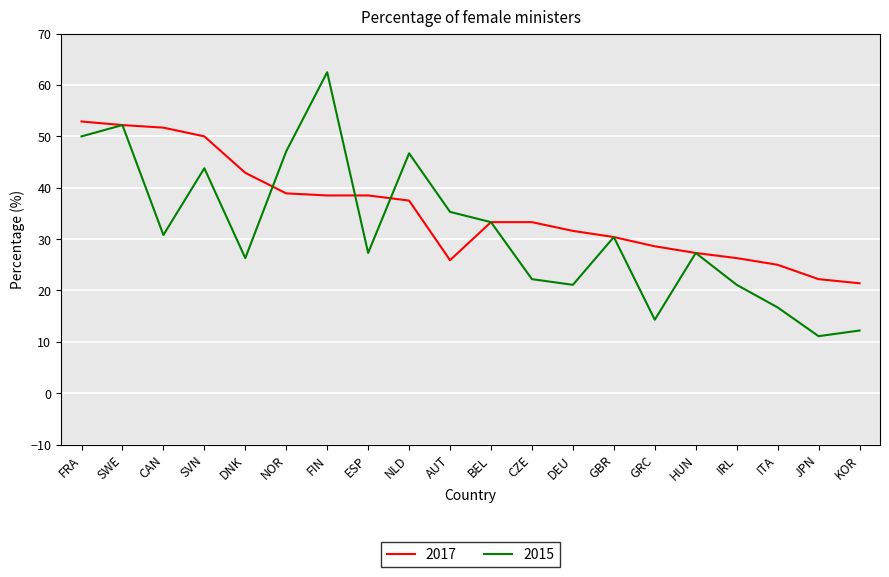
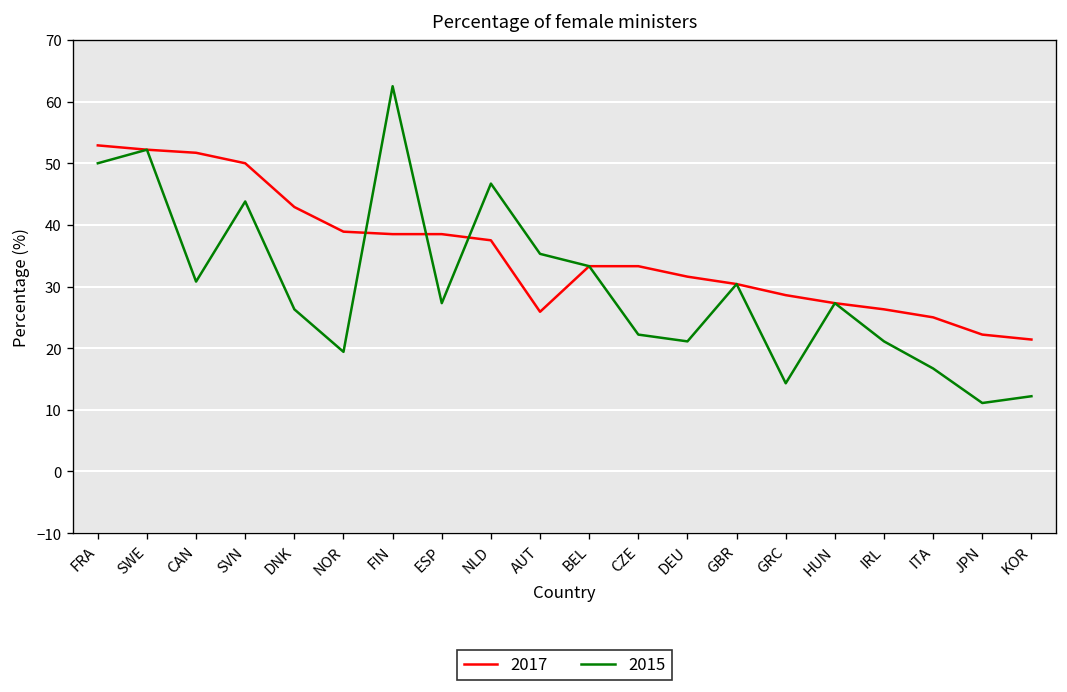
2015, NOR: 47 -> 19
